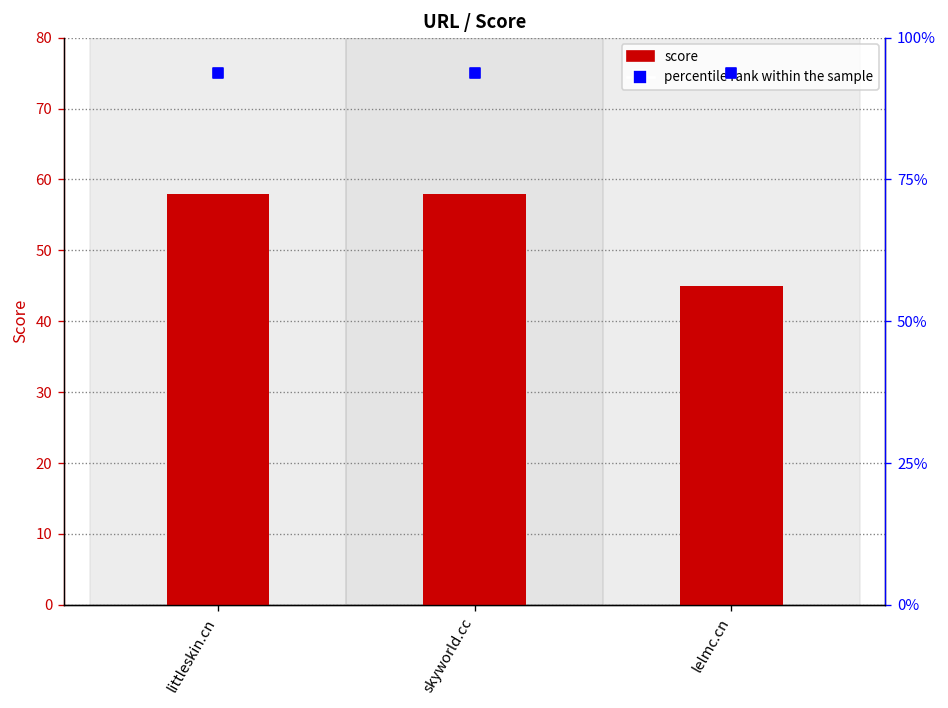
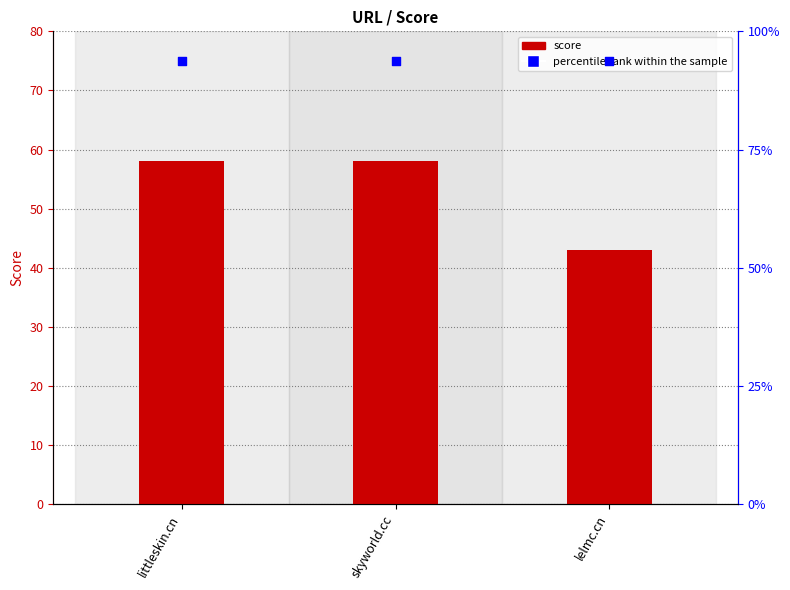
score, lelmc.cn: 45 -> 43
